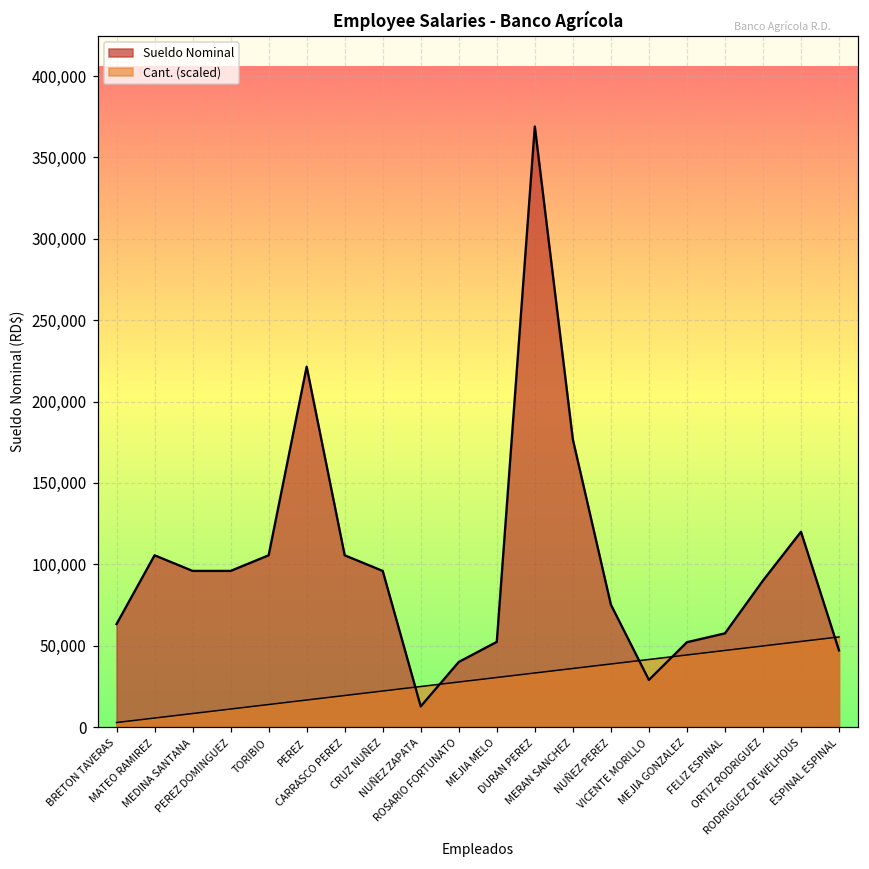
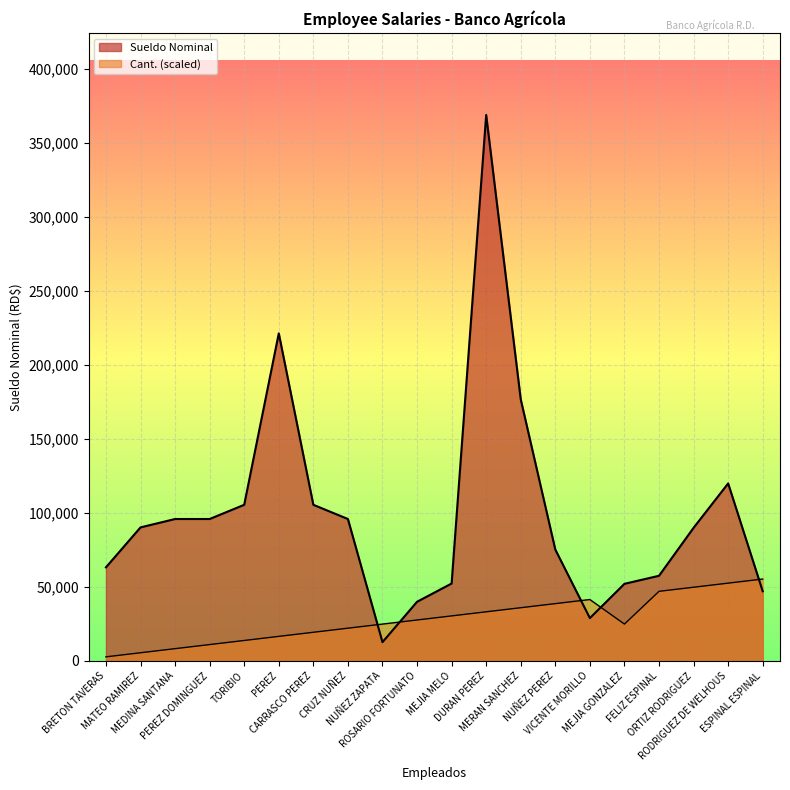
Sueldo Nominal, MATEO RAMIREZ: 106,000 -> 90,000
Cant. (scaled), MEJIA GONZALEZ: 44,000 -> 25,000
